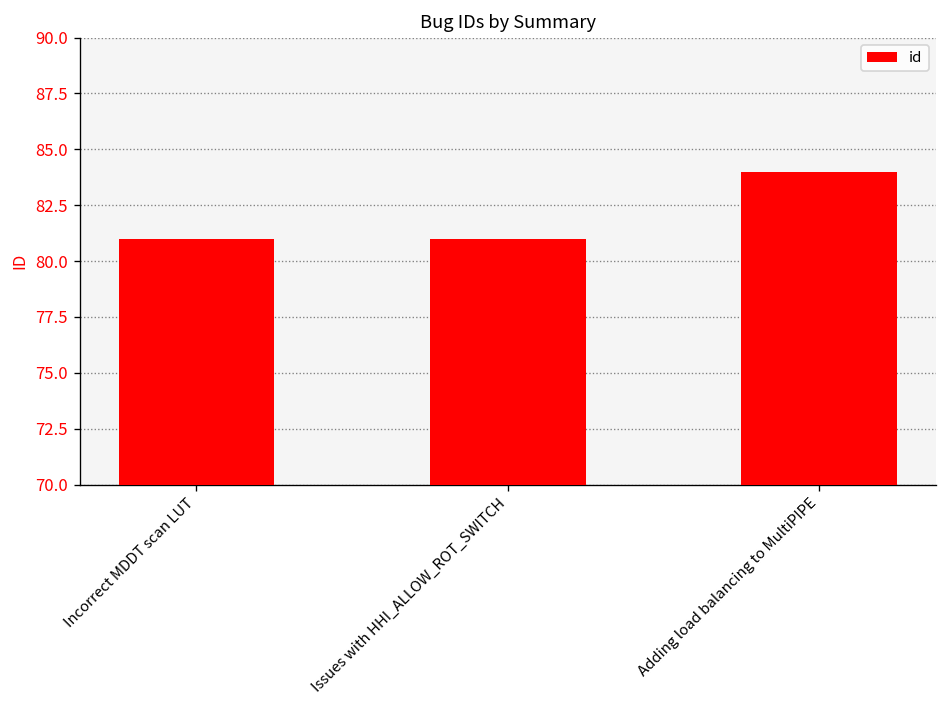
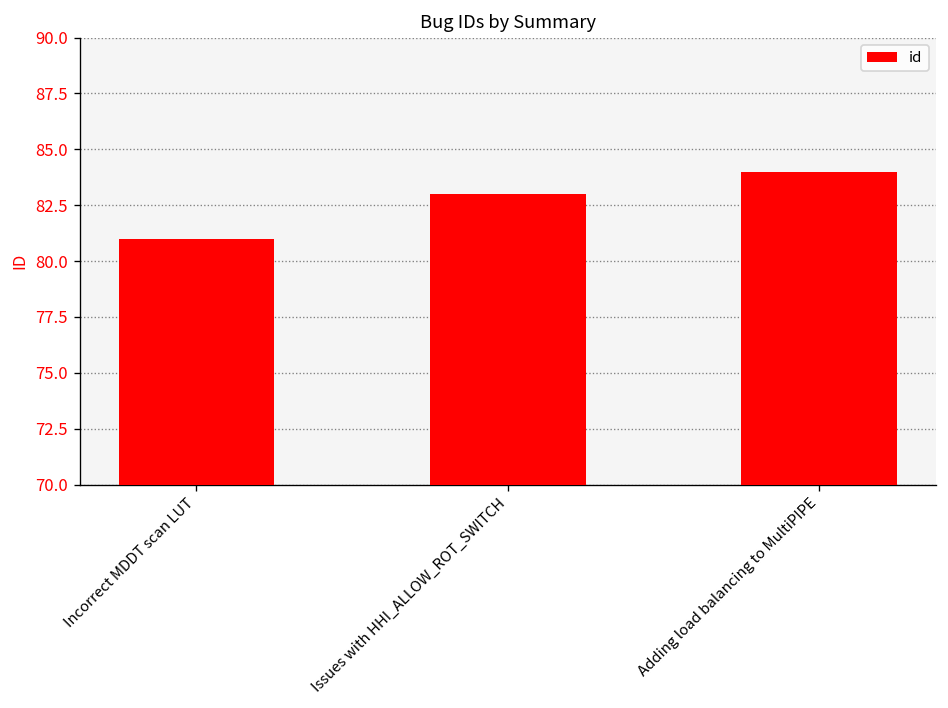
Issues with HHI_ALLOW_ROT_SWITCH: 81 -> 83
